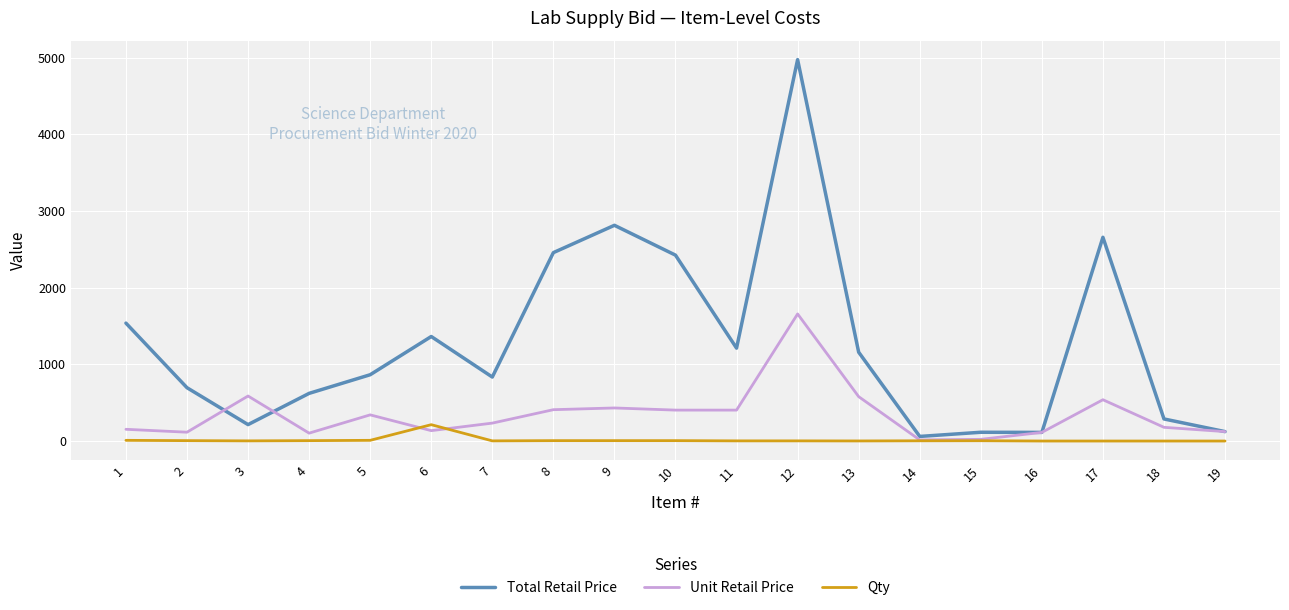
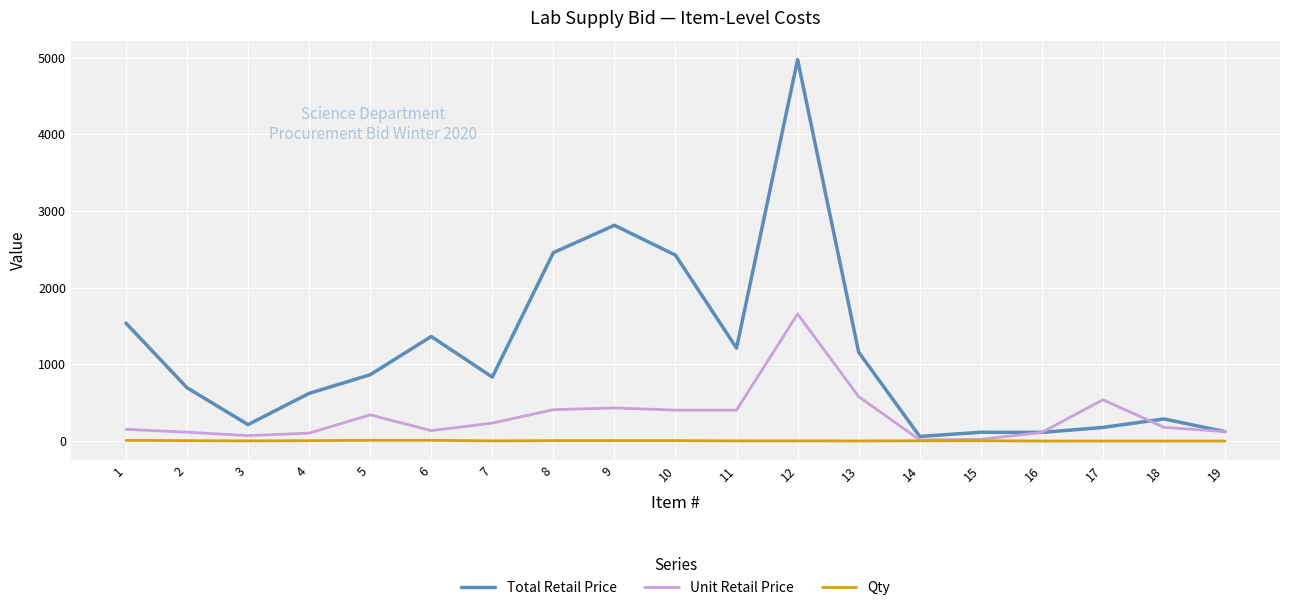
Unit Retail Price, 3: 600 -> 100
Qty, 6: 200 -> 0
Total Retail Price, 17: 2700 -> 200
